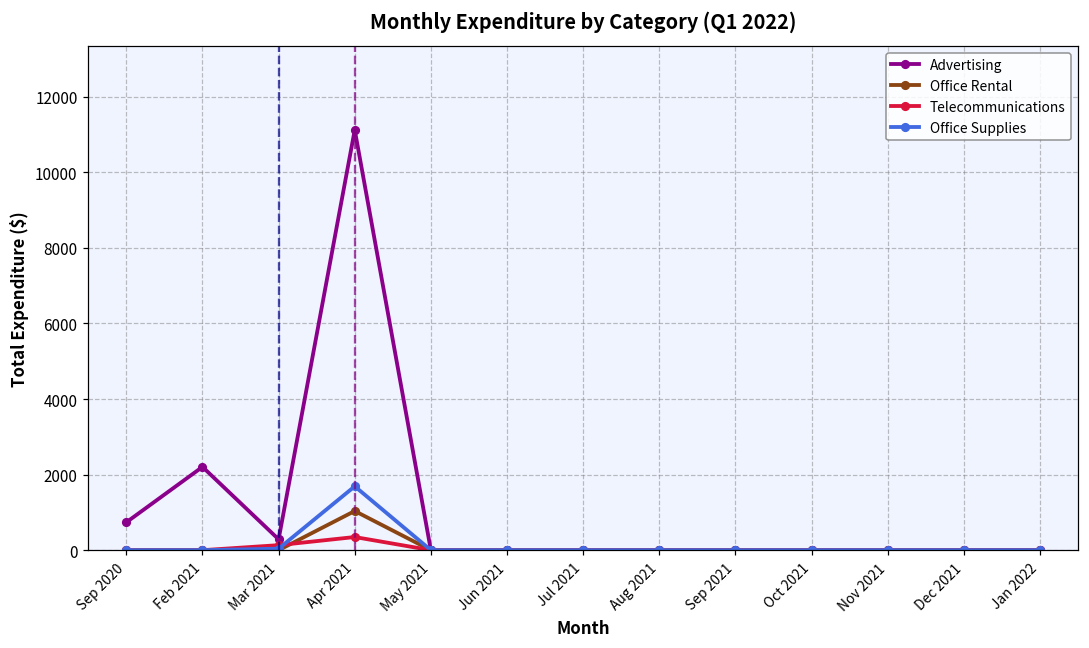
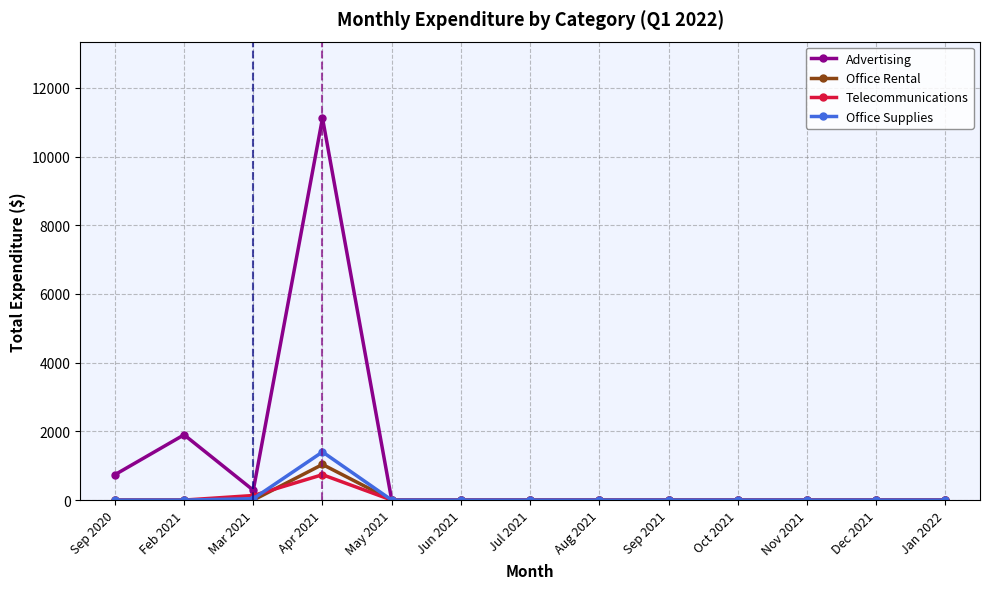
Advertising, Feb 2021: 2200 -> 1900
Telecommunications, Apr 2021: 300 -> 700
Office Supplies, Apr 2021: 1700 -> 1400
